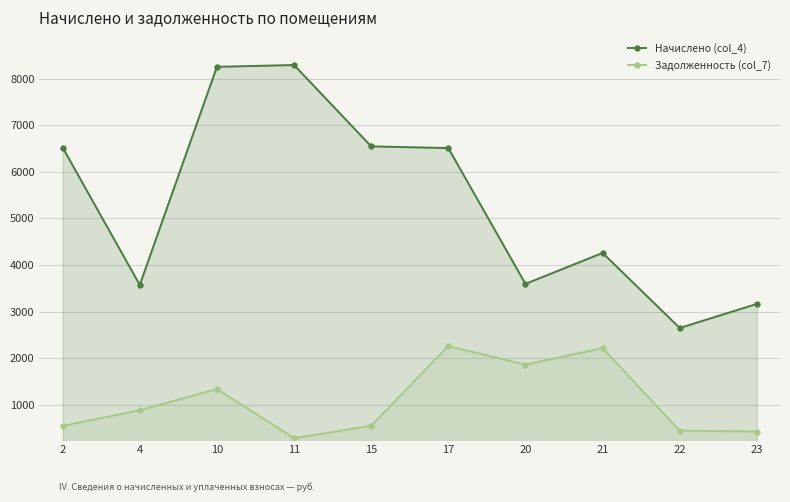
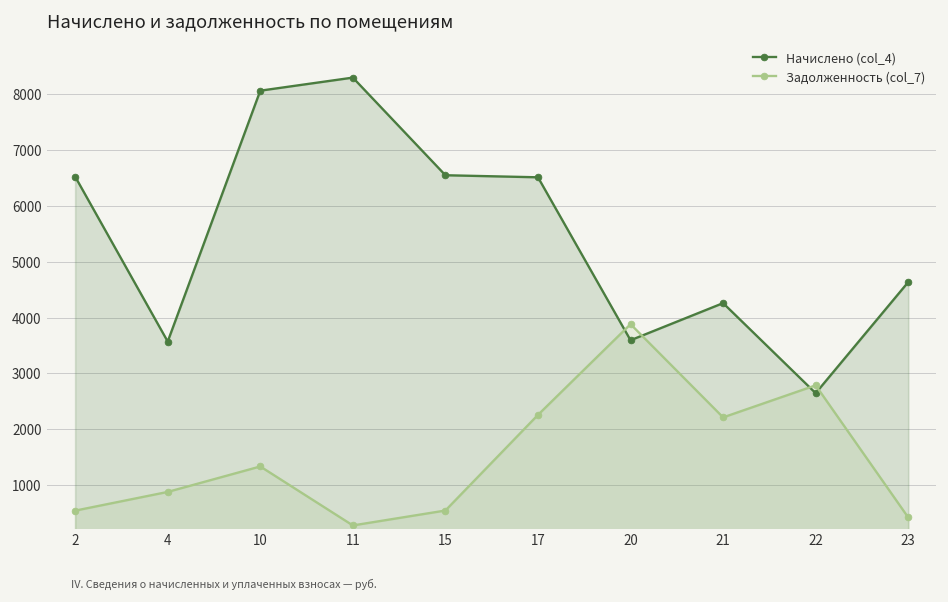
Начислено (col_4), 10: 8300 -> 8100
Задолженность (col_7), 20: 1900 -> 3900
Задолженность (col_7), 22: 400 -> 2800
Начислено (col_4), 23: 3200 -> 4600
